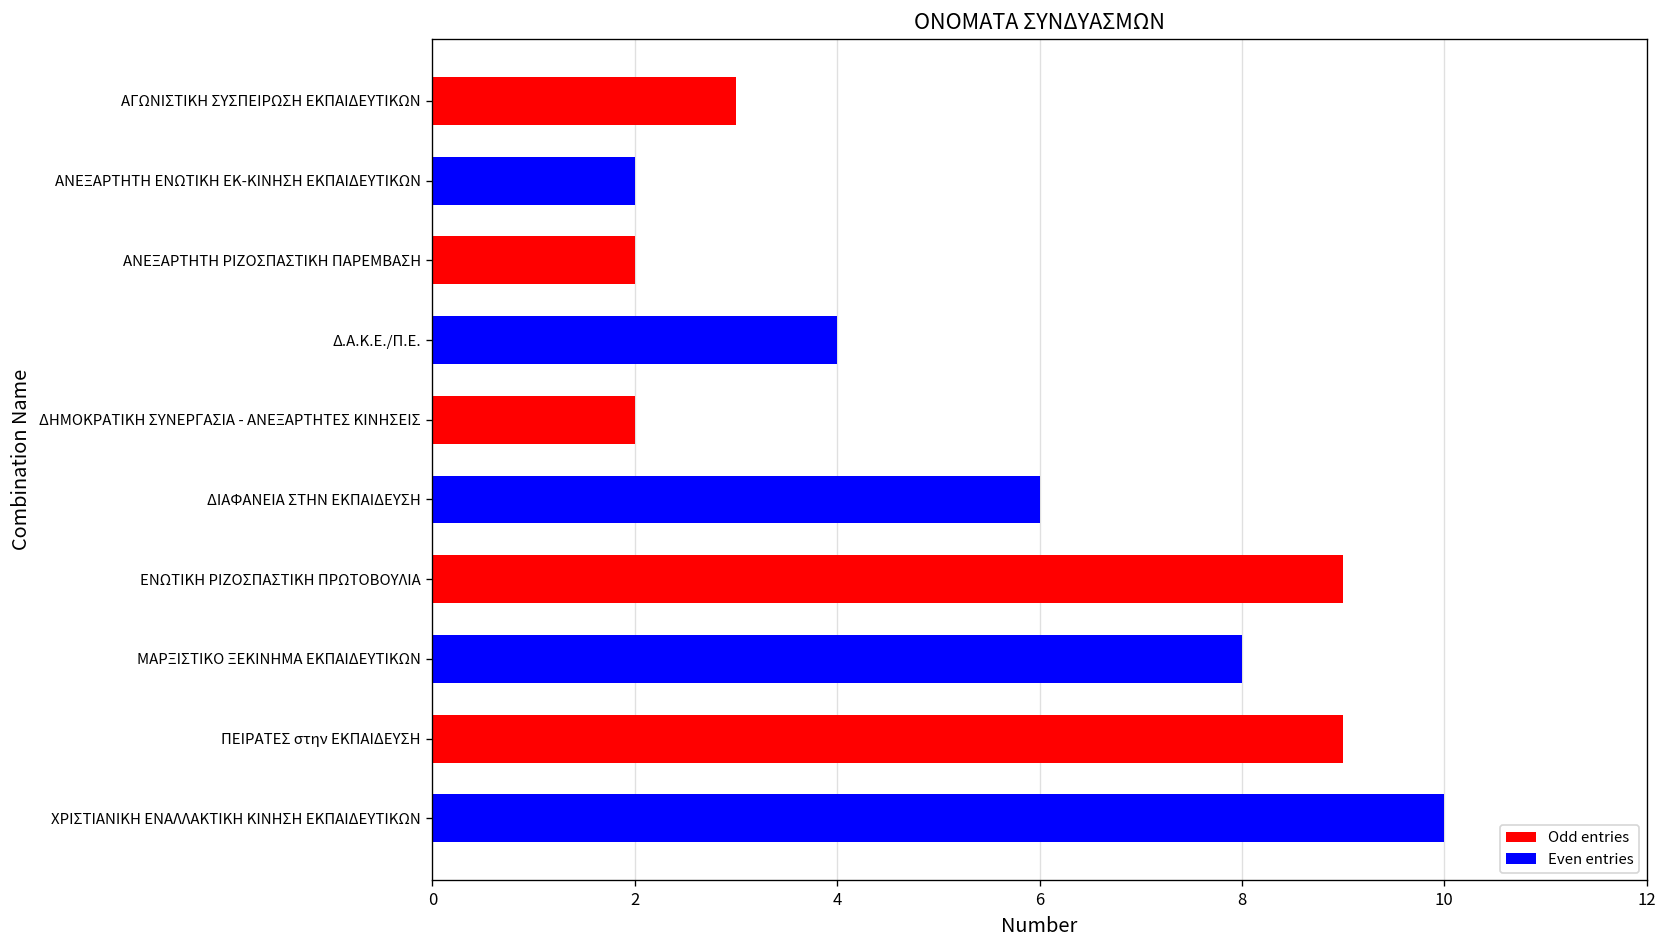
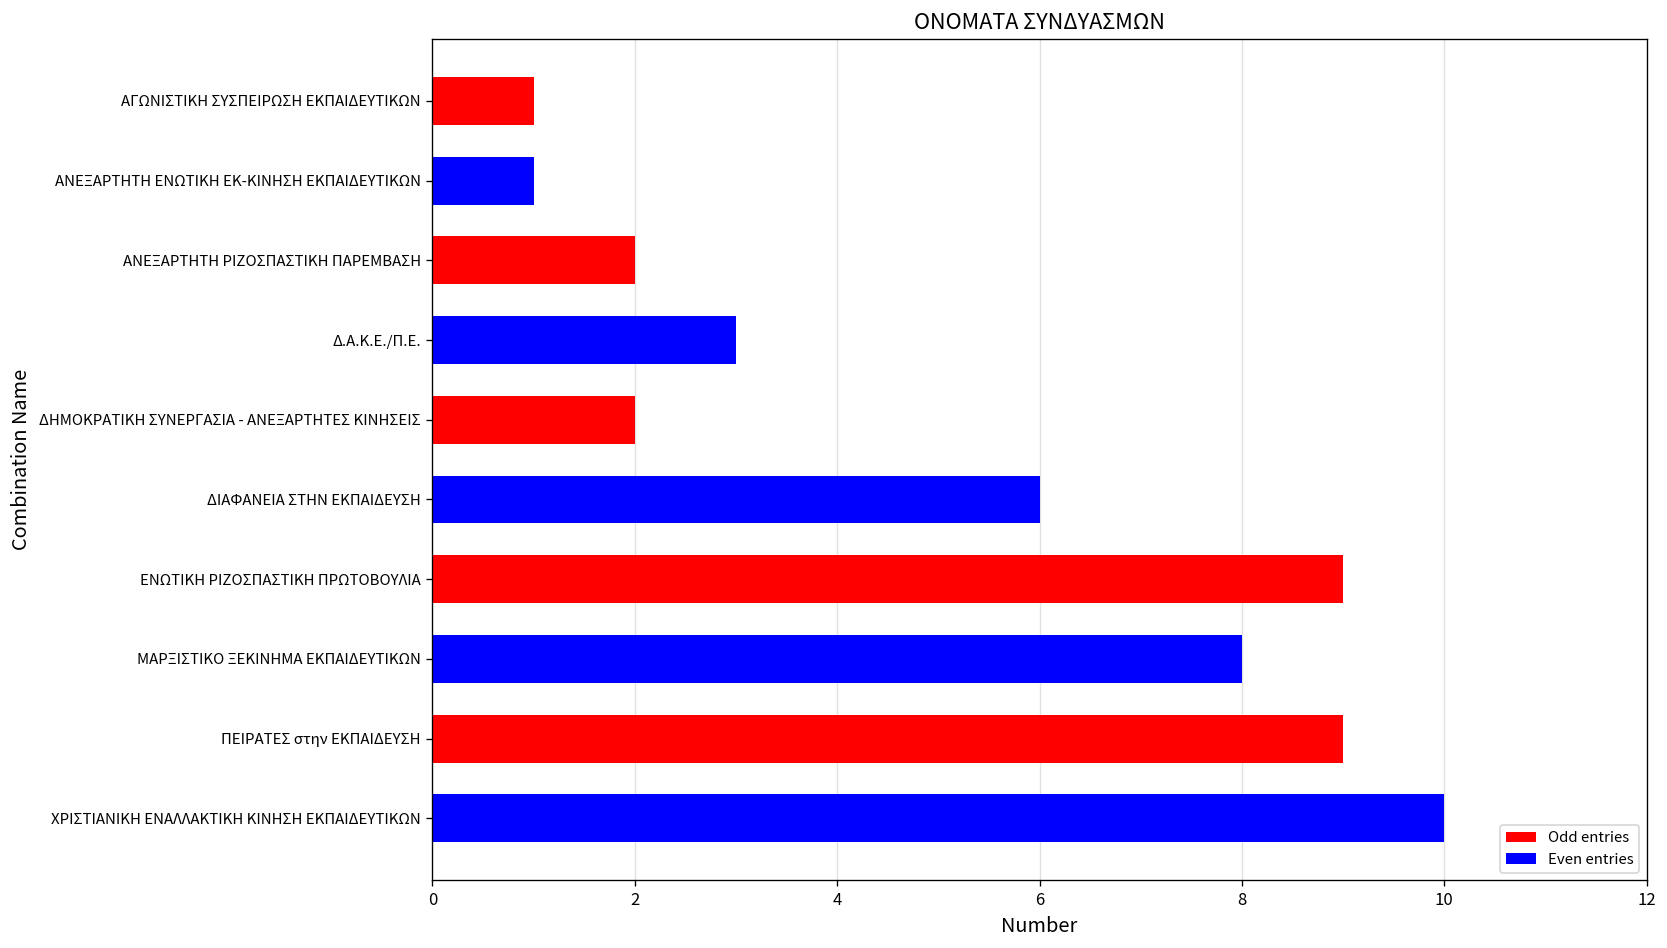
ΑΓΩΝΙΣΤΙΚΗ ΣΥΣΠΕΙΡΩΣΗ ΕΚΠΑΙΔΕΥΤΙΚΩΝ: 3 -> 1
ΑΝΕΞΑΡΤΗΤΗ ΕΝΩΤΙΚΗ ΕΚ-ΚΙΝΗΣΗ ΕΚΠΑΙΔΕΥΤΙΚΩΝ: 2 -> 1
Δ.Α.Κ.Ε./Π.Ε.: 4 -> 3
